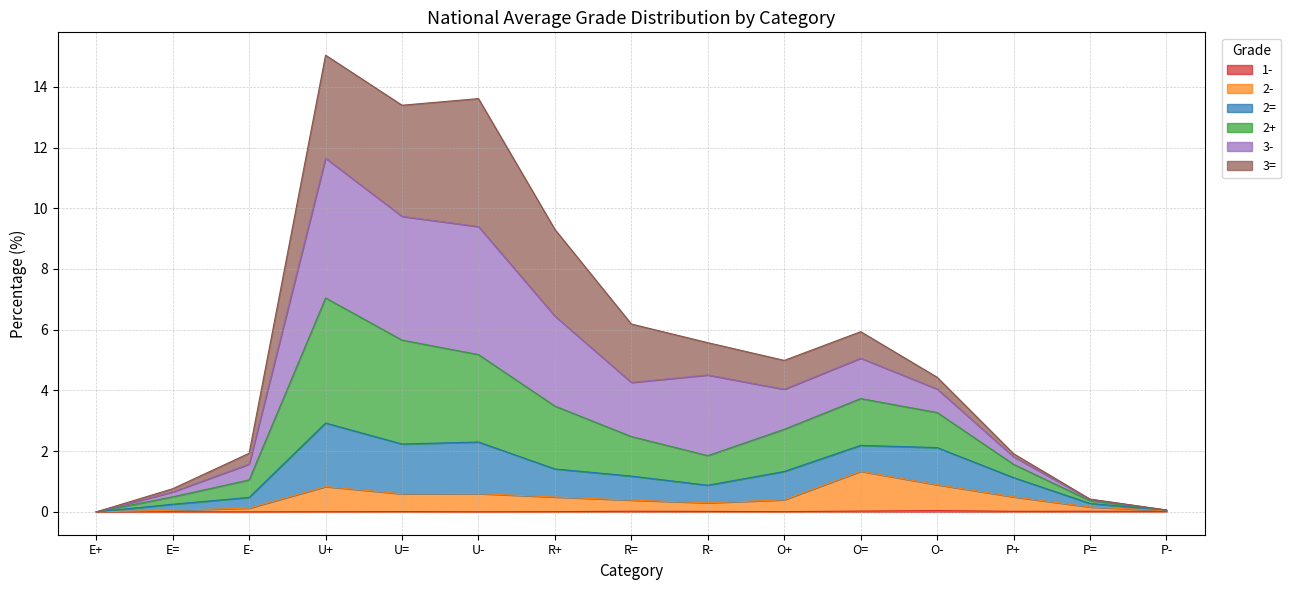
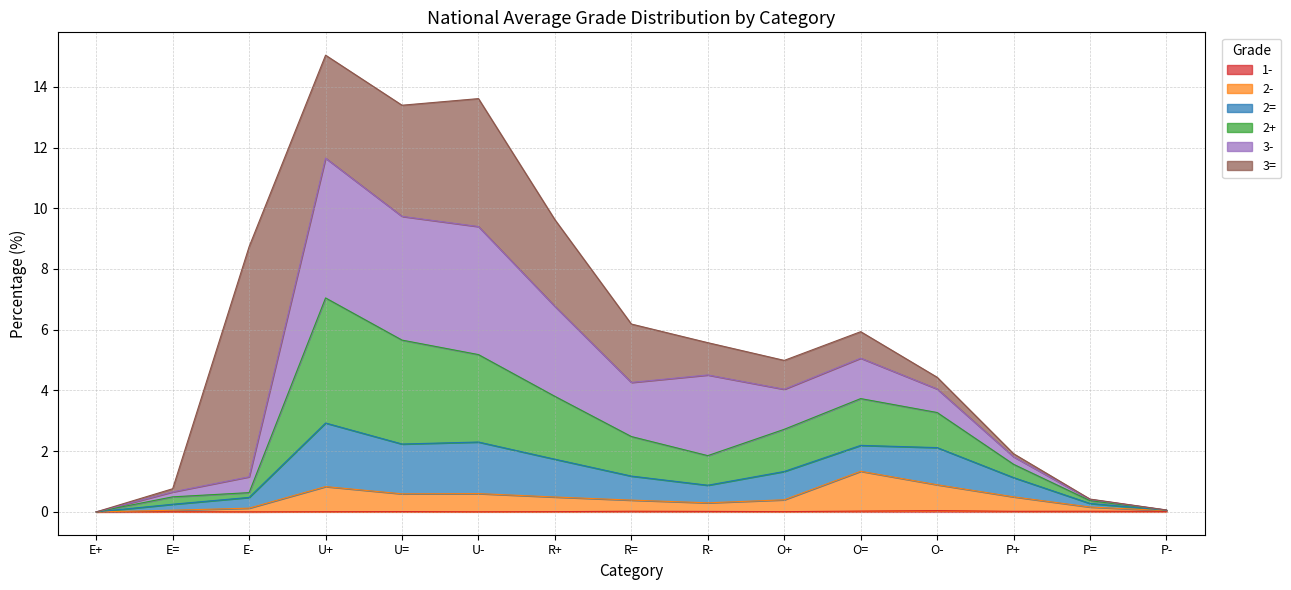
2+, E-: 0.6 -> 0.2
3=, E-: 0.4 -> 7.6
2=, R+: 0.9 -> 1.2
